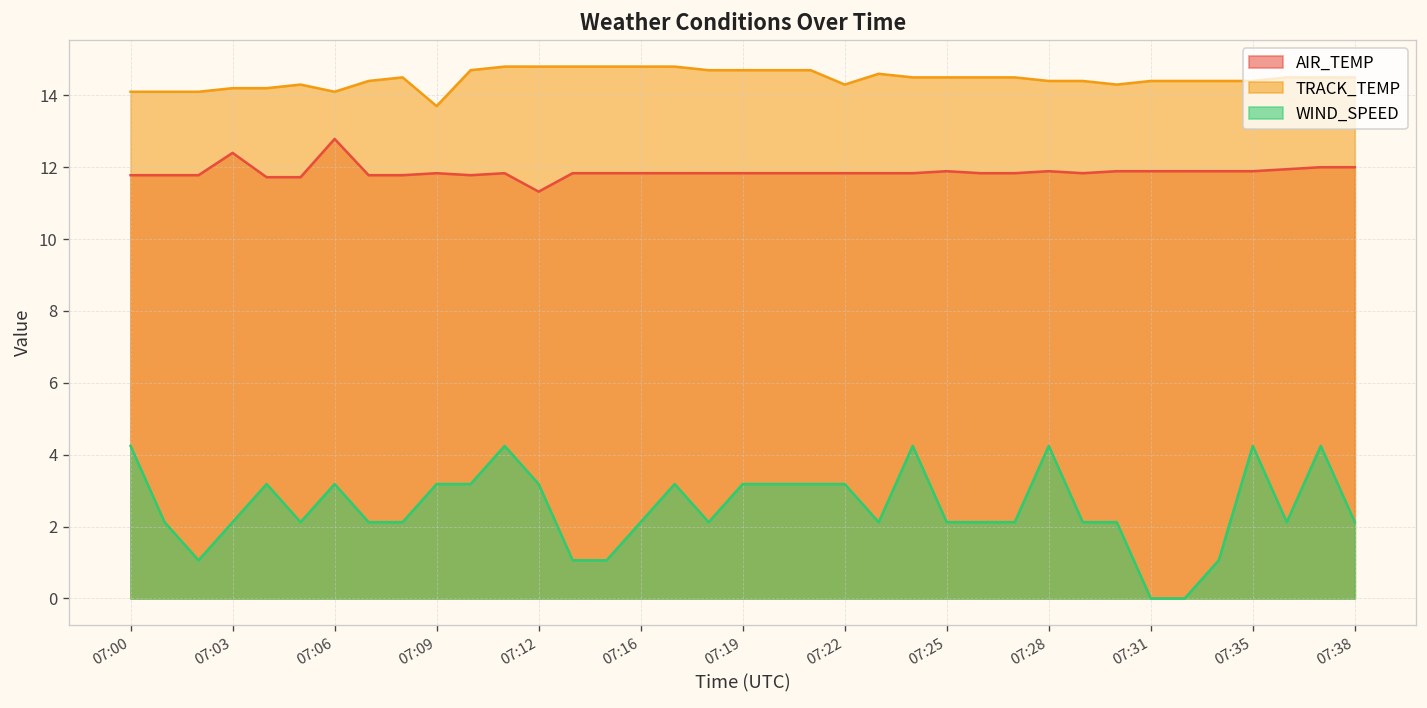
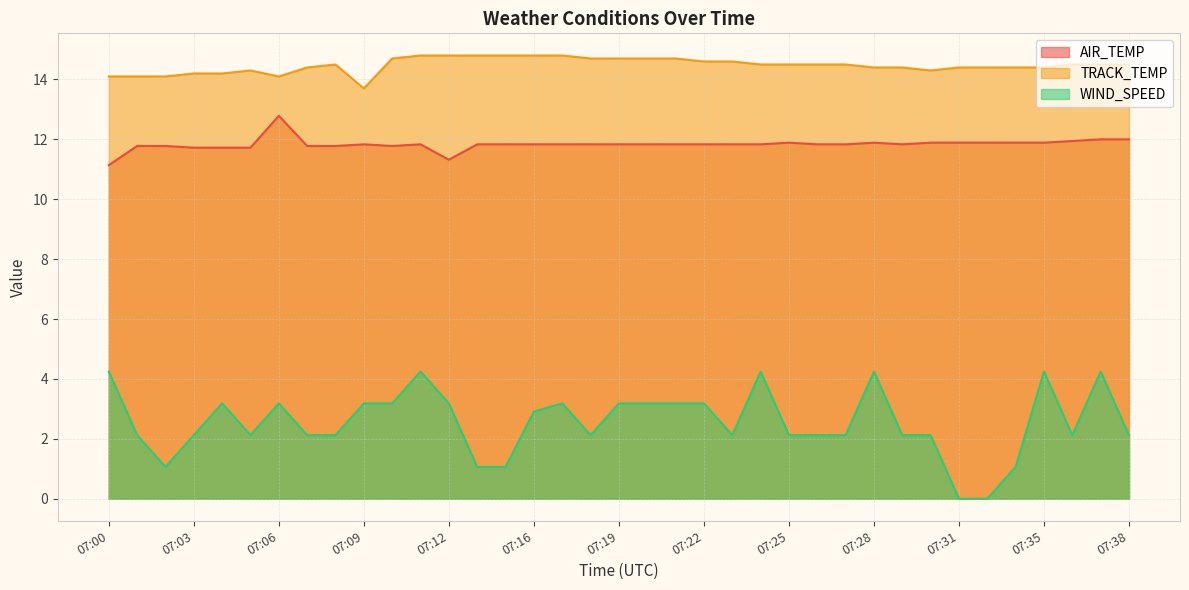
AIR_TEMP, 07:00: 11.8 -> 11.1
AIR_TEMP, 07:03: 12.4 -> 11.7
WIND_SPEED, 07:16: 2.1 -> 2.9
TRACK_TEMP, 07:22: 14.3 -> 14.6
